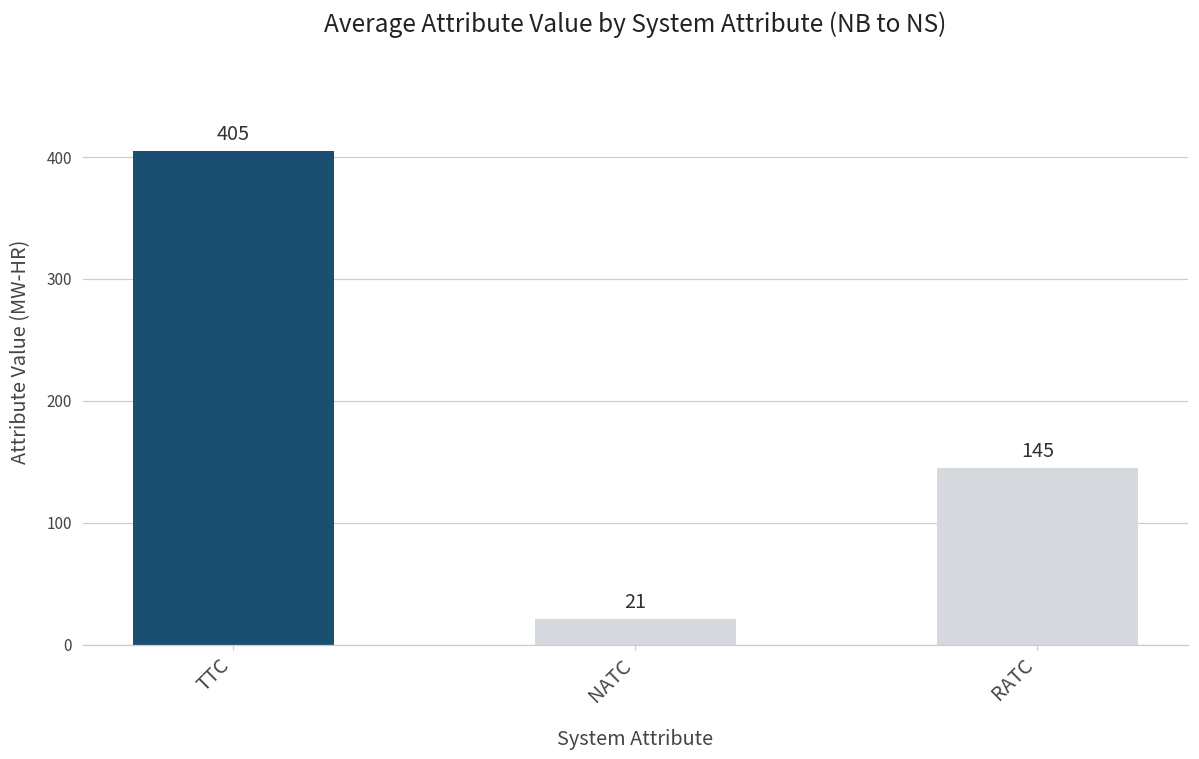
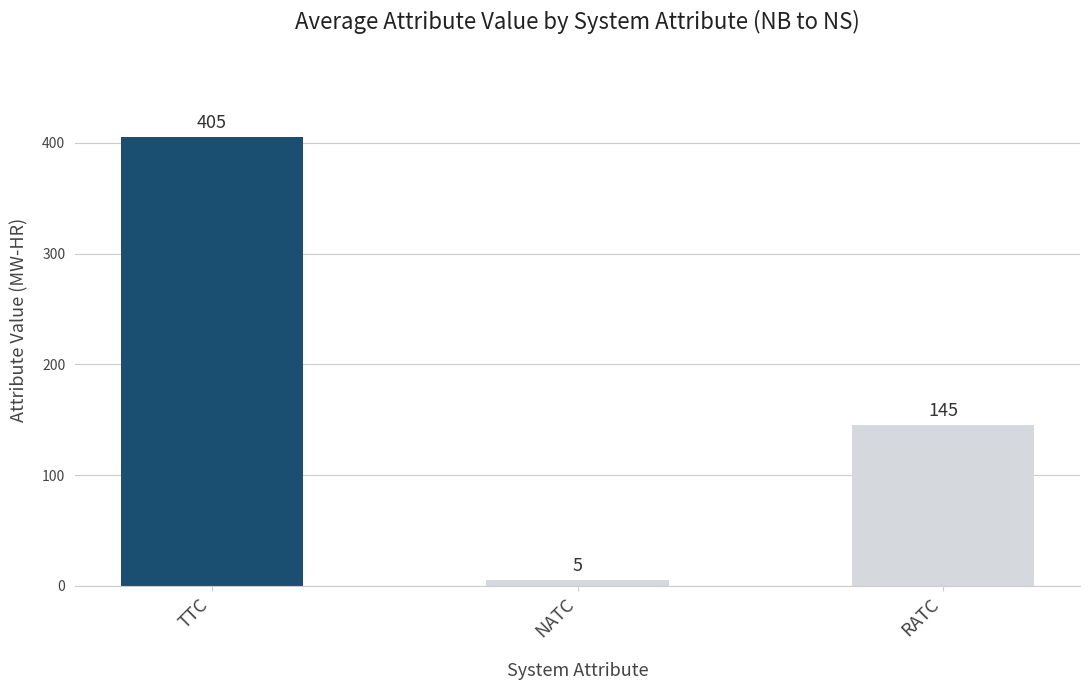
NATC: 21 -> 5
